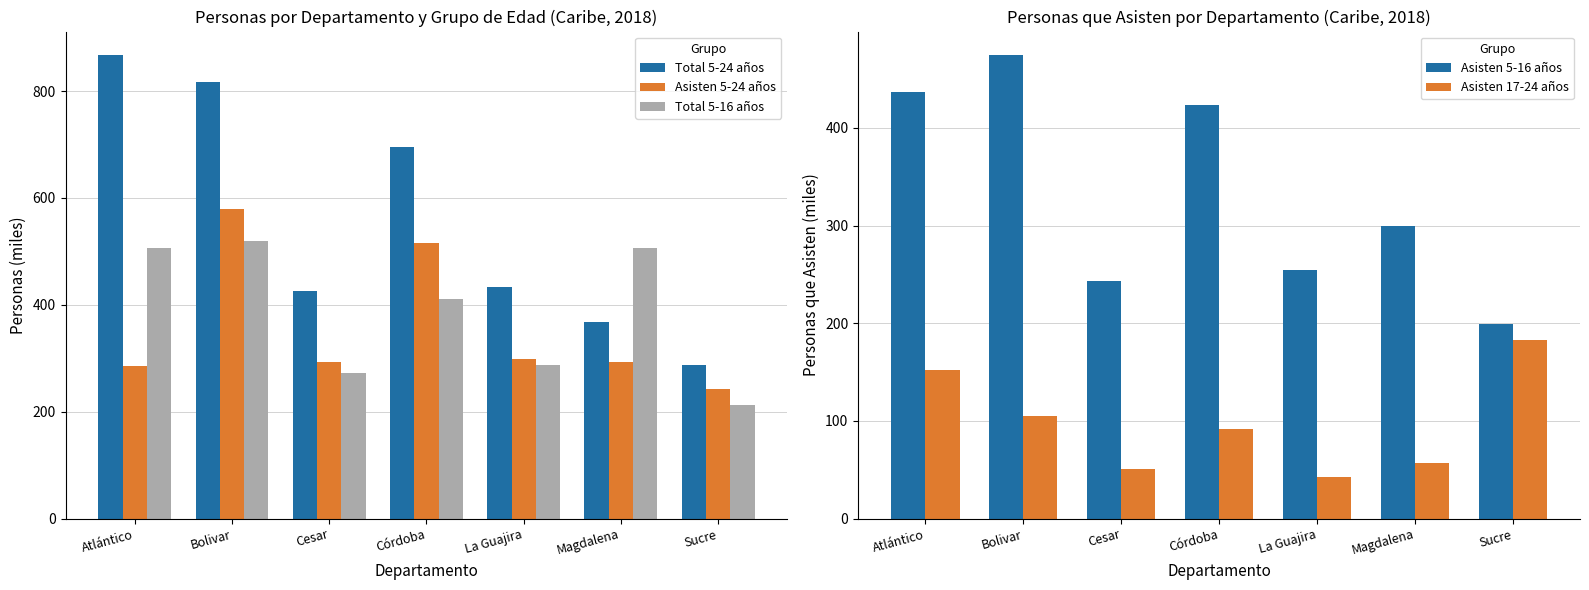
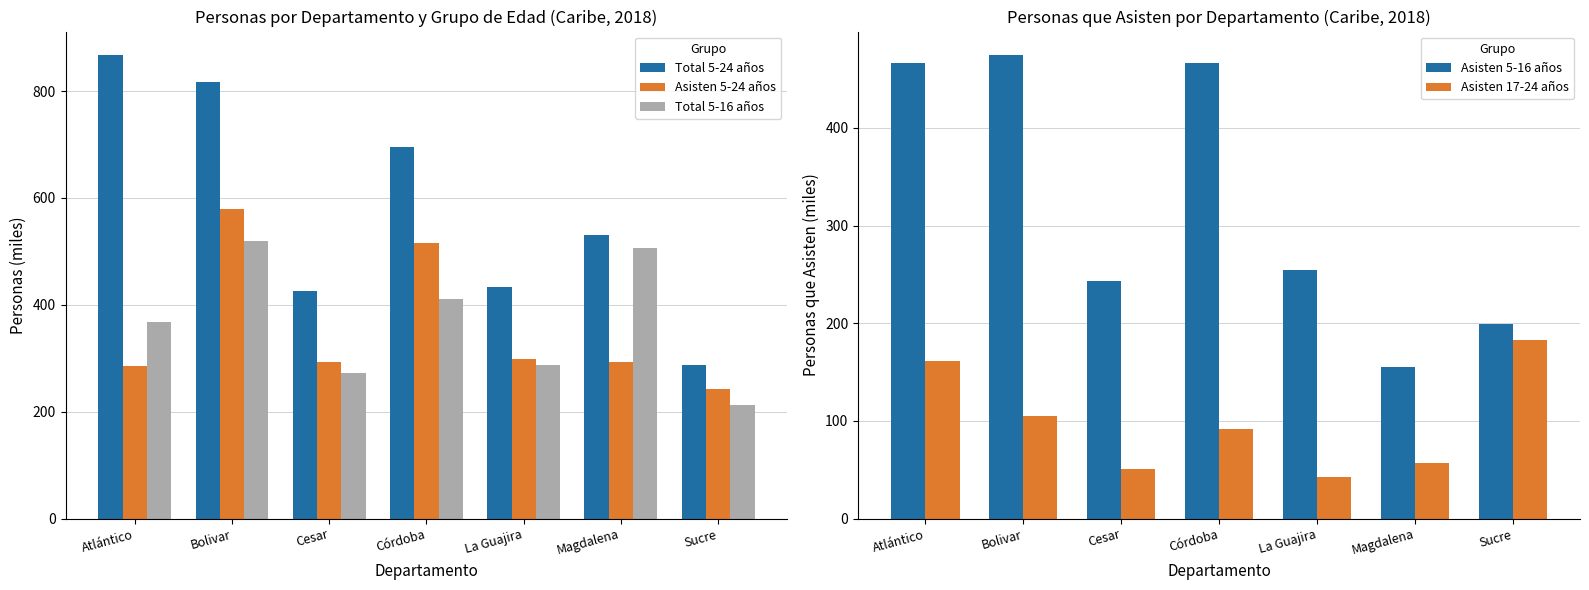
Personas por Departamento y Grupo de Edad (Caribe, 2018), Total 5-16 años, Atlántico: 510 -> 370
Personas por Departamento y Grupo de Edad (Caribe, 2018), Total 5-24 años, Magdalena: 370 -> 530
Personas que Asisten por Departamento (Caribe, 2018), Asisten 5-16 años, Atlántico: 440 -> 470
Personas que Asisten por Departamento (Caribe, 2018), Asisten 17-24 años, Atlántico: 150 -> 160
Personas que Asisten por Departamento (Caribe, 2018), Asisten 5-16 años, Córdoba: 420 -> 470
Personas que Asisten por Departamento (Caribe, 2018), Asisten 5-16 años, Magdalena: 300 -> 160
